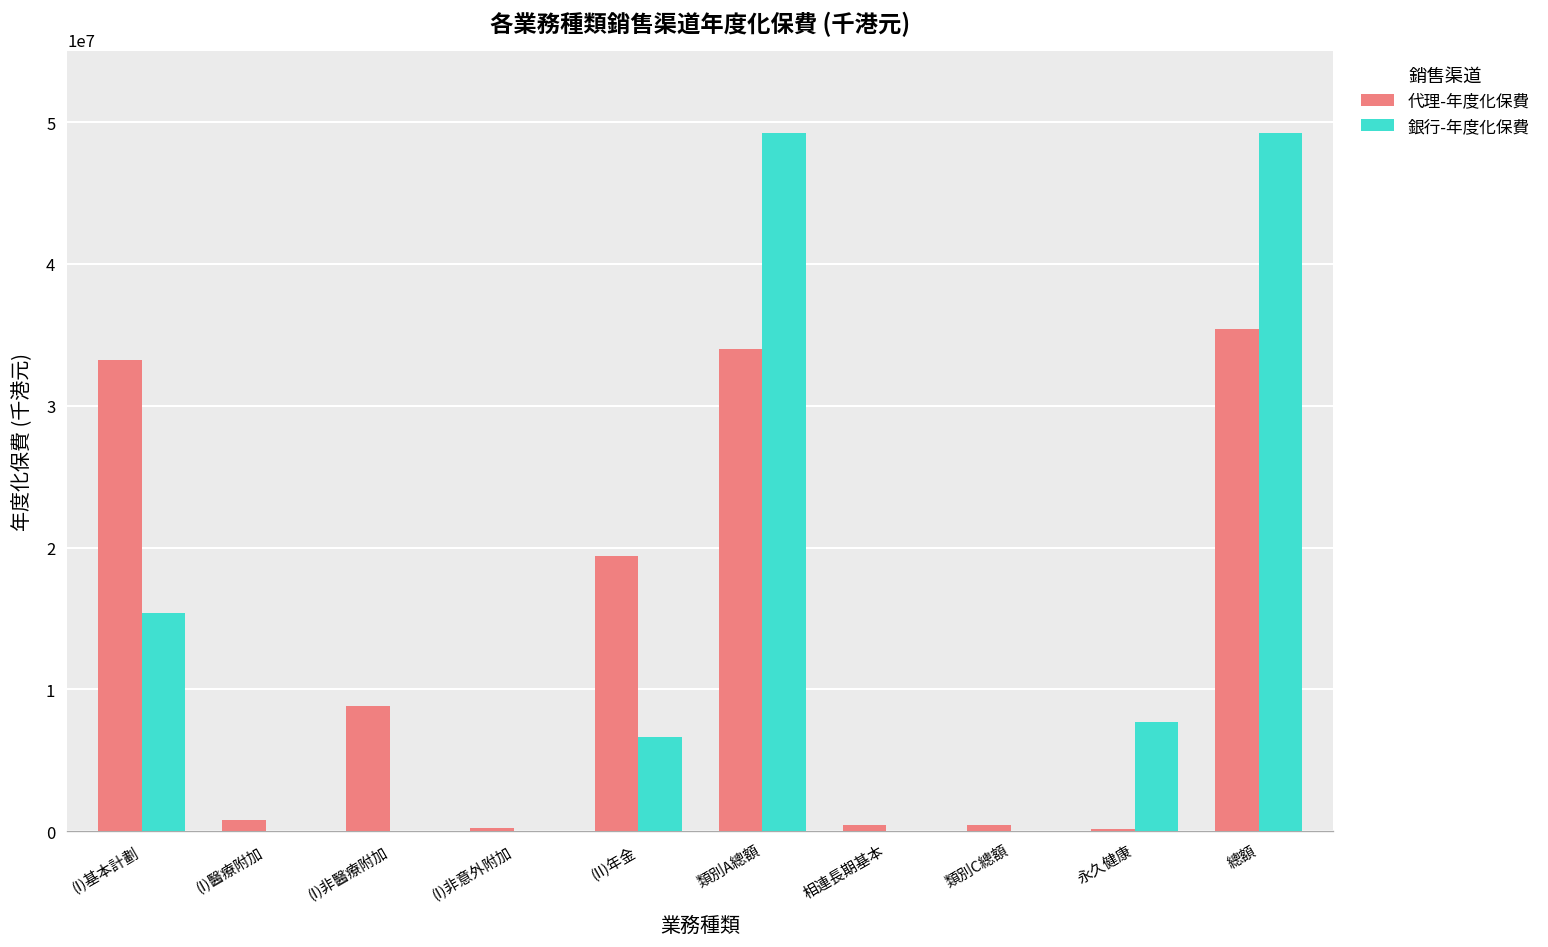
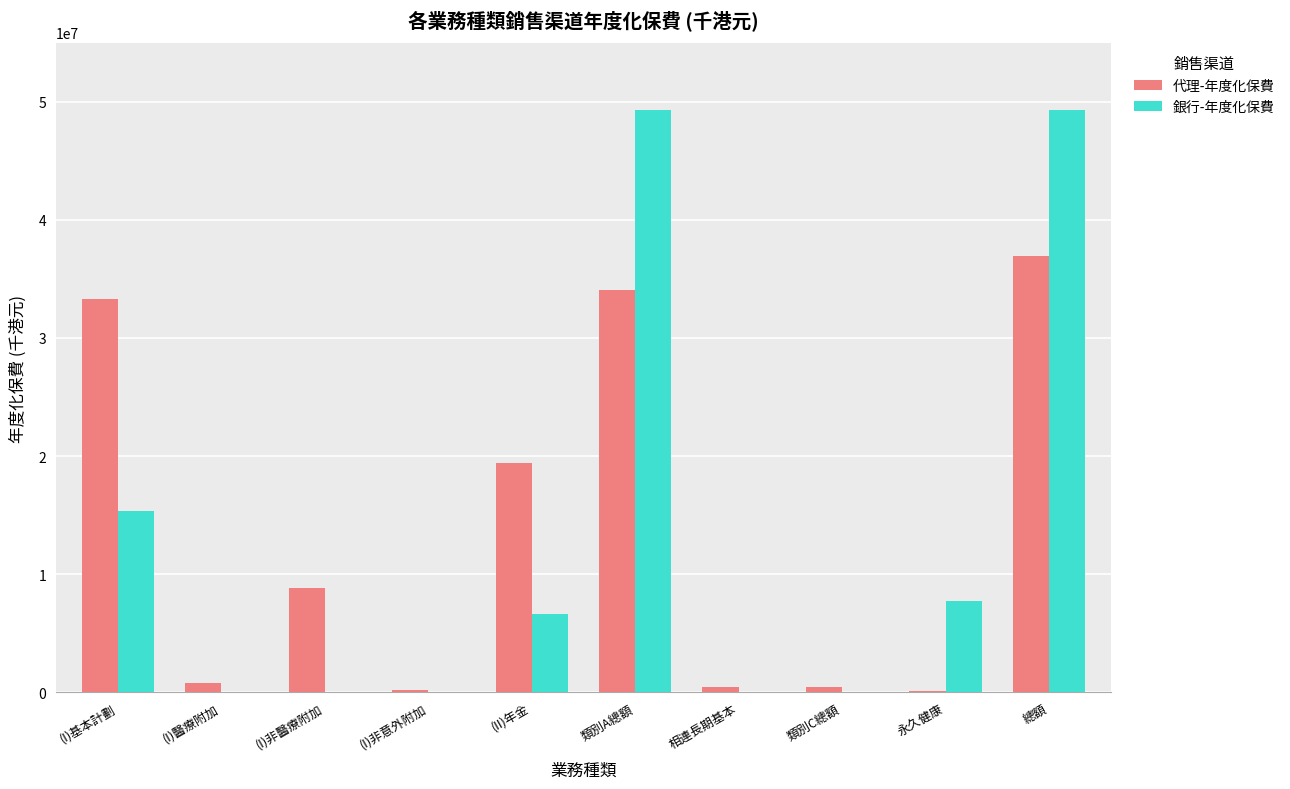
代理-年度化保費, 總額: 35400000 -> 36900000
